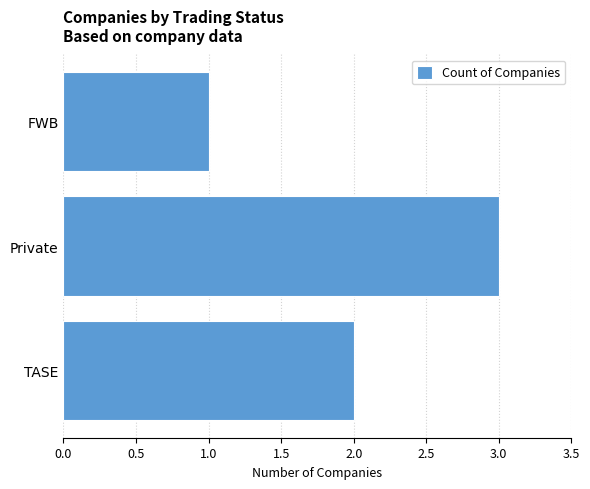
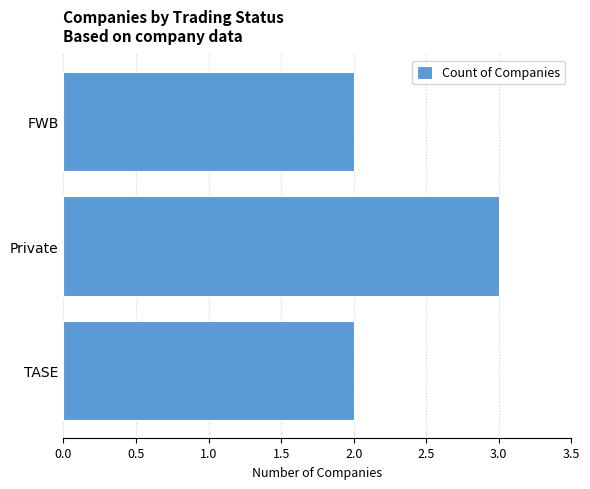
FWB: 1 -> 2
